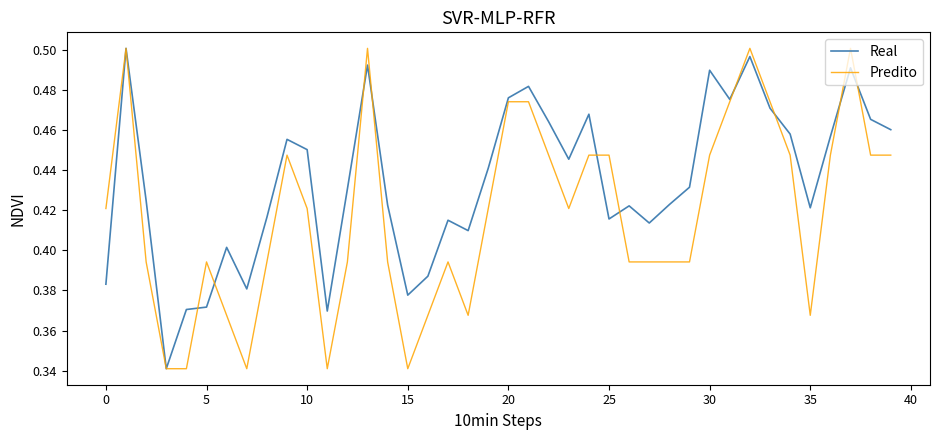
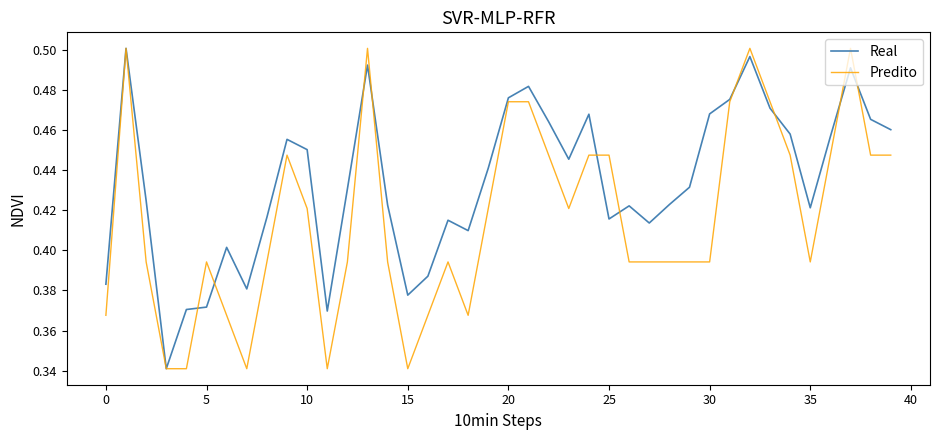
Predito, 0: 0.421 -> 0.368
Real, 30: 0.490 -> 0.468
Predito, 30: 0.448 -> 0.394
Predito, 35: 0.368 -> 0.394
